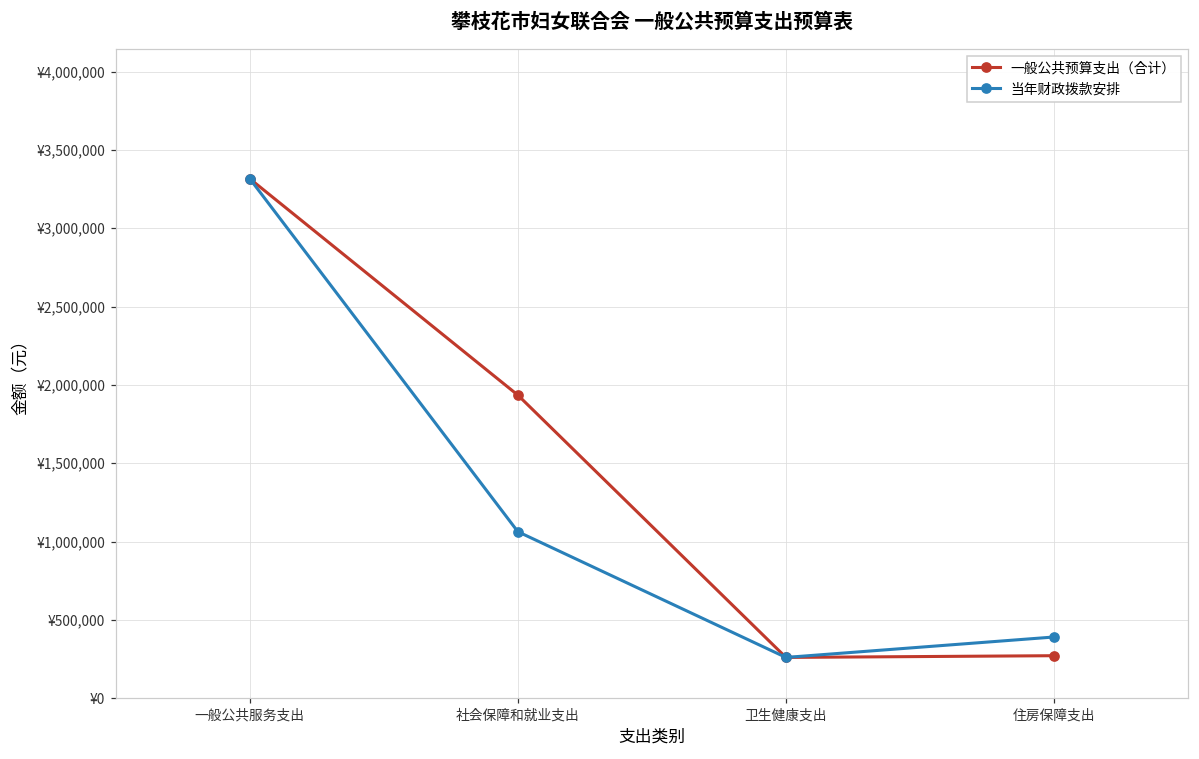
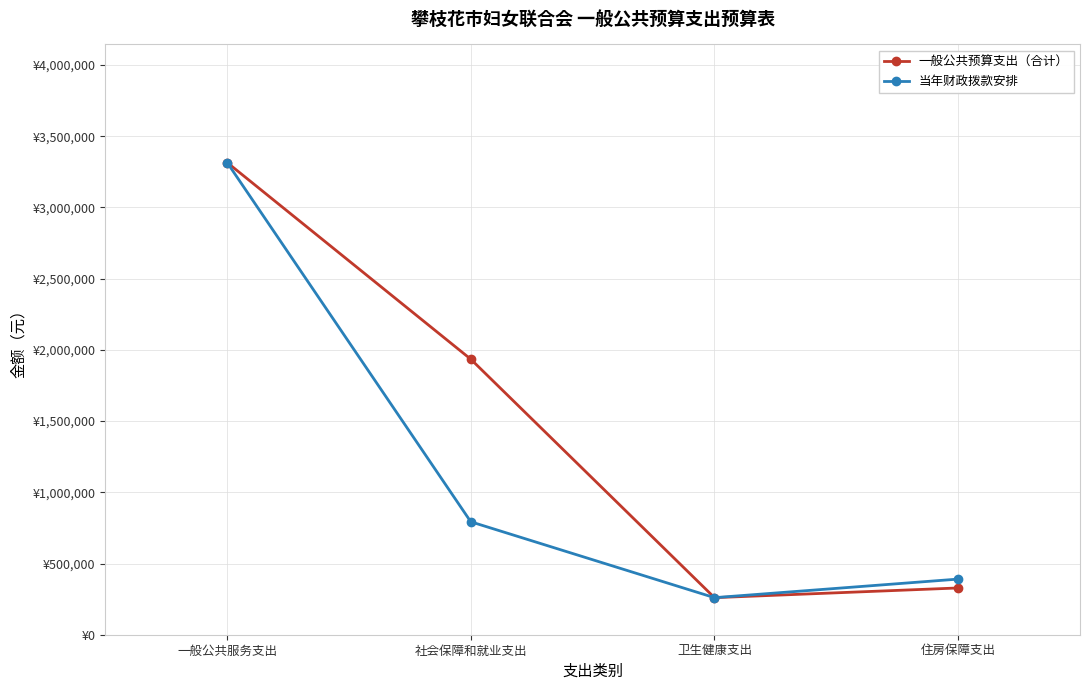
当年财政拨款安排, 社会保障和就业支出: ¥1,060,000 -> ¥790,000
一般公共预算支出（合计）, 住房保障支出: ¥270,000 -> ¥330,000
